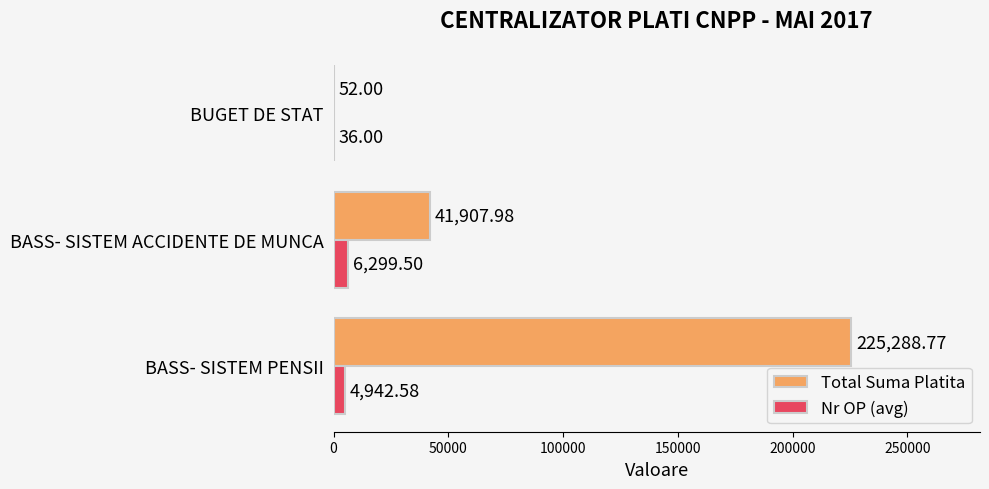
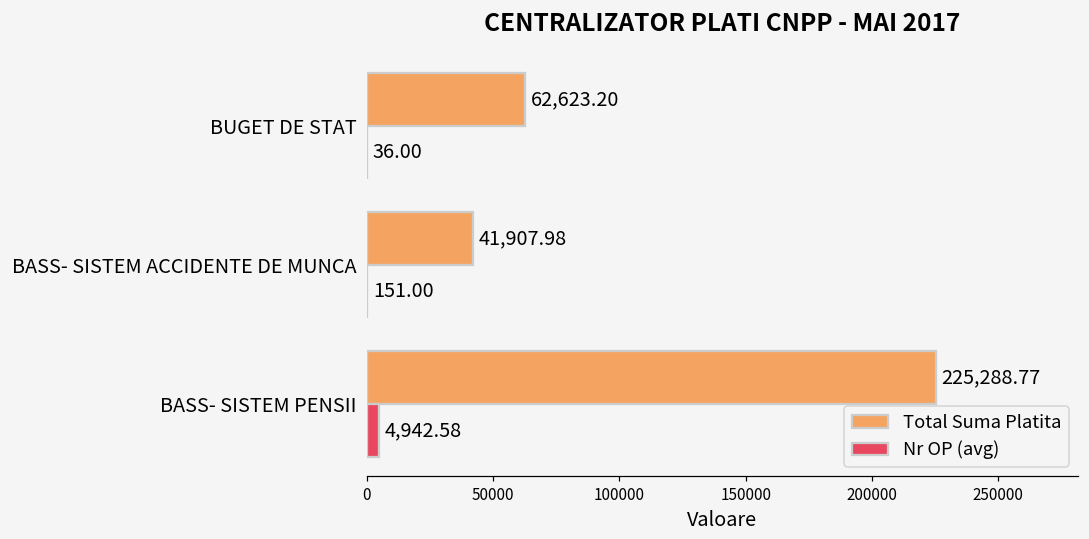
Total Suma Platita, BUGET DE STAT: 52.00 -> 62,623.20
Nr OP (avg), BASS- SISTEM ACCIDENTE DE MUNCA: 6,299.50 -> 151.00
